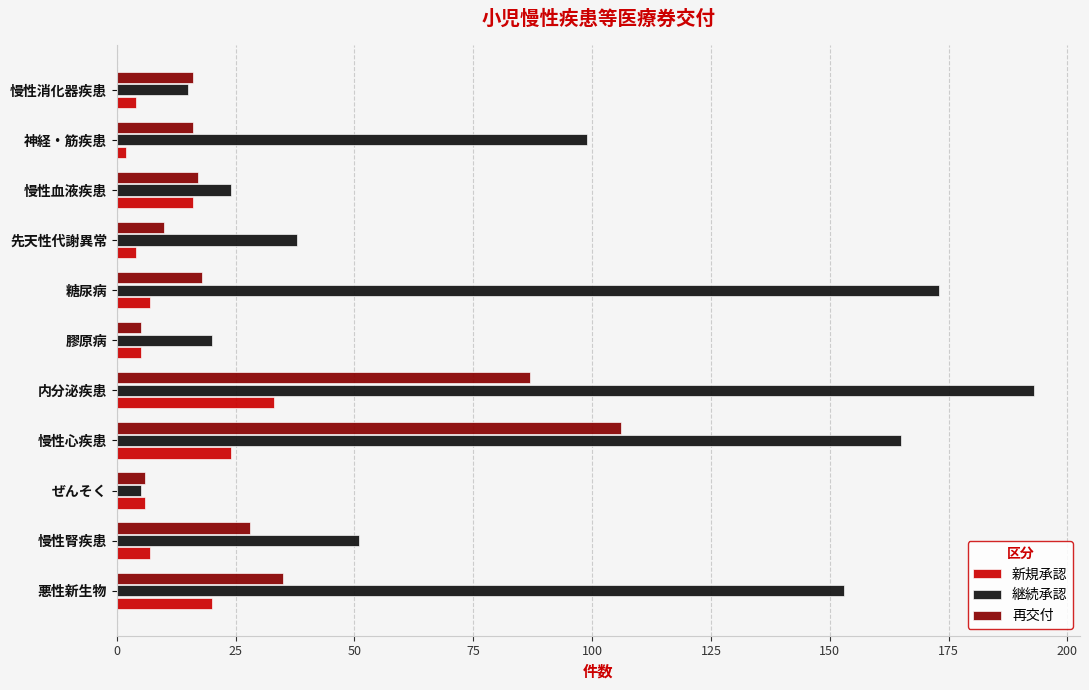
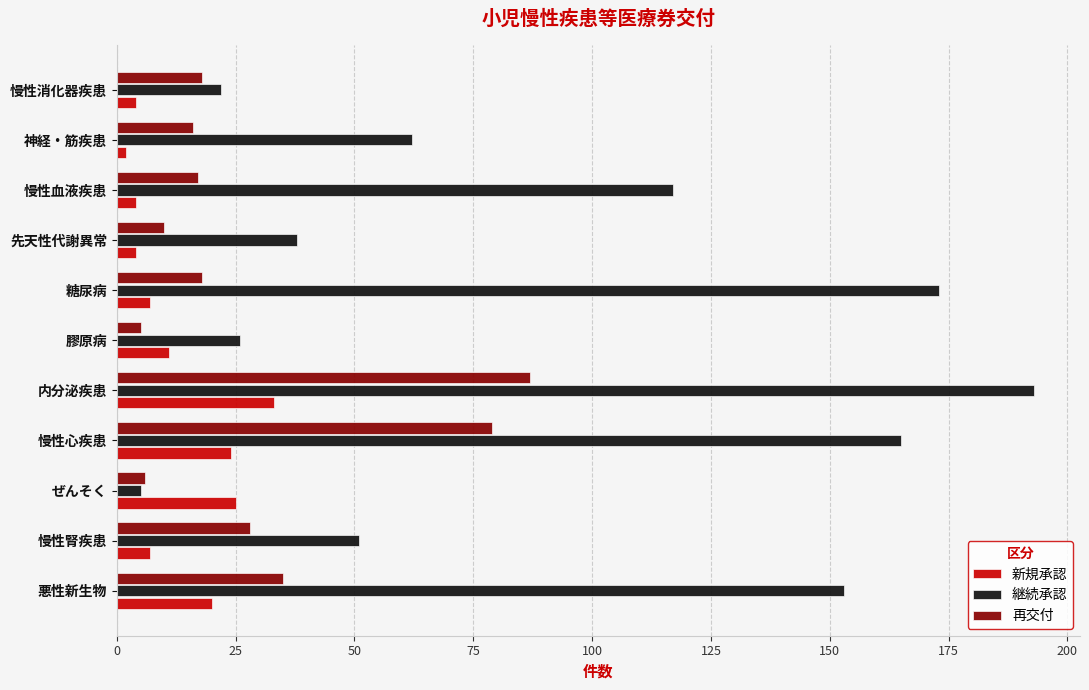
再交付, 慢性消化器疾患: 16 -> 18
継続承認, 慢性消化器疾患: 15 -> 22
継続承認, 神経・筋疾患: 99 -> 62
継続承認, 慢性血液疾患: 24 -> 117
新規承認, 慢性血液疾患: 16 -> 4
継続承認, 膠原病: 20 -> 26
新規承認, 膠原病: 5 -> 11
再交付, 慢性心疾患: 106 -> 79
新規承認, ぜんそく: 6 -> 25
